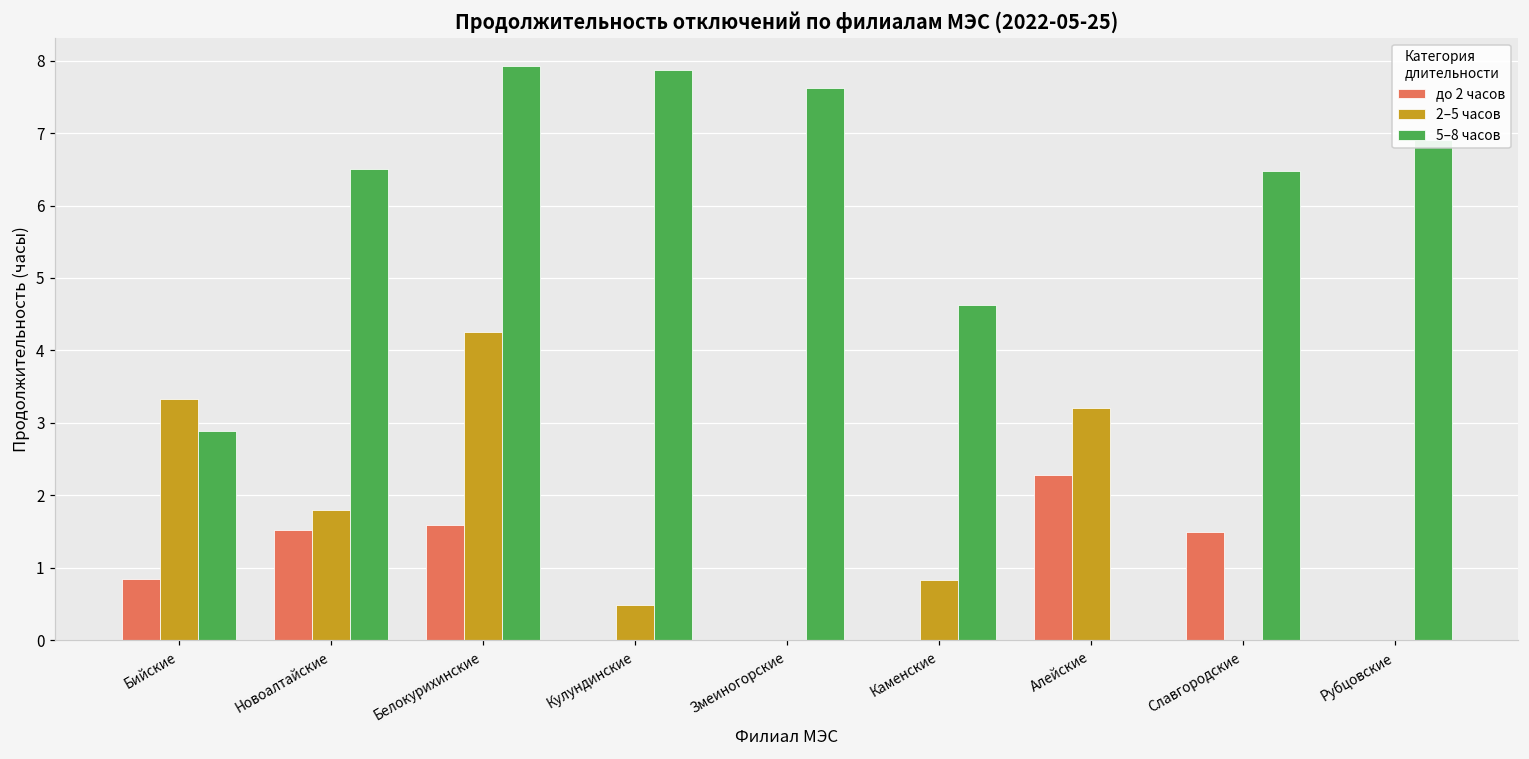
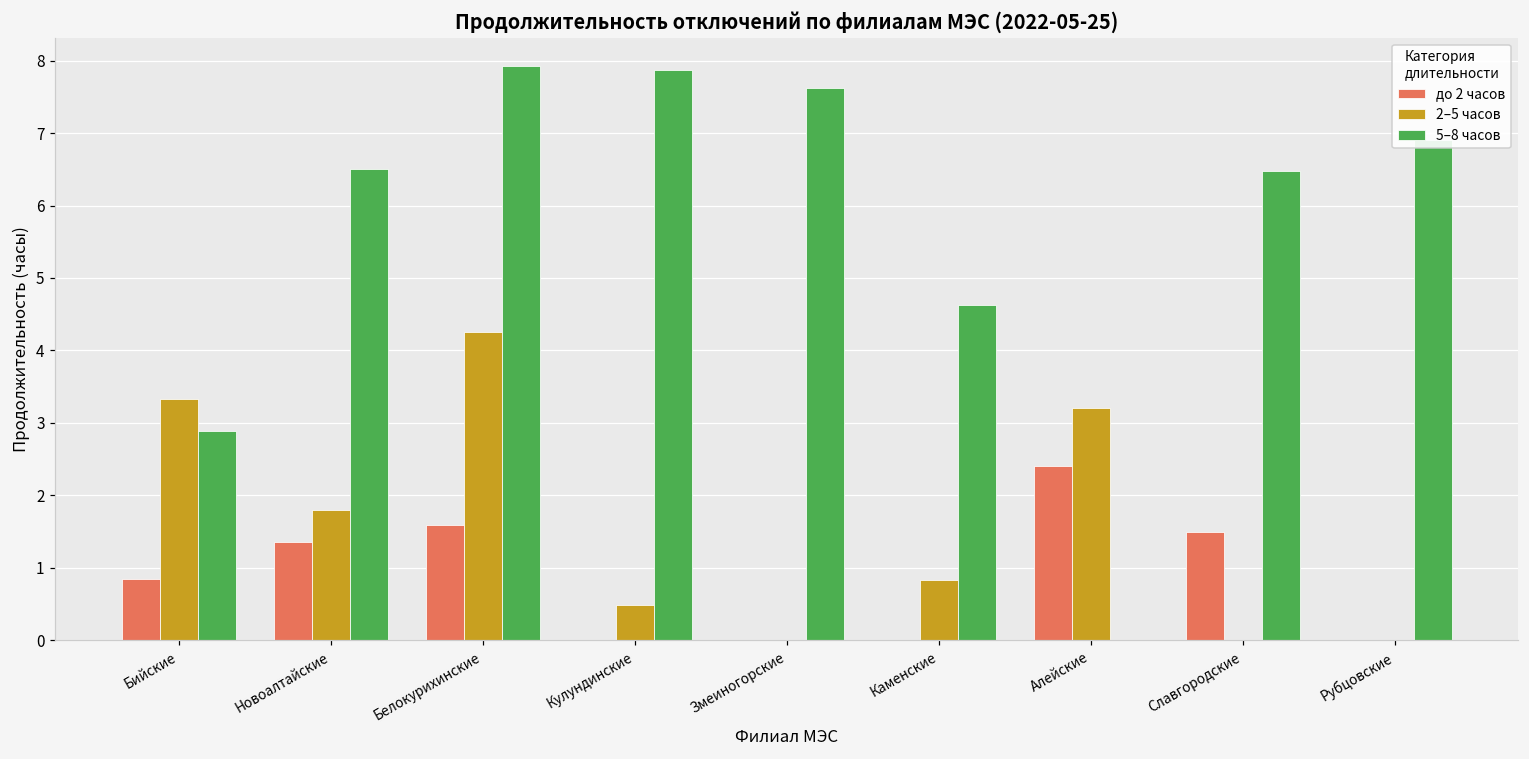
до 2 часов, Новоалтайские: 1.5 -> 1.4
до 2 часов, Алейские: 2.3 -> 2.4
